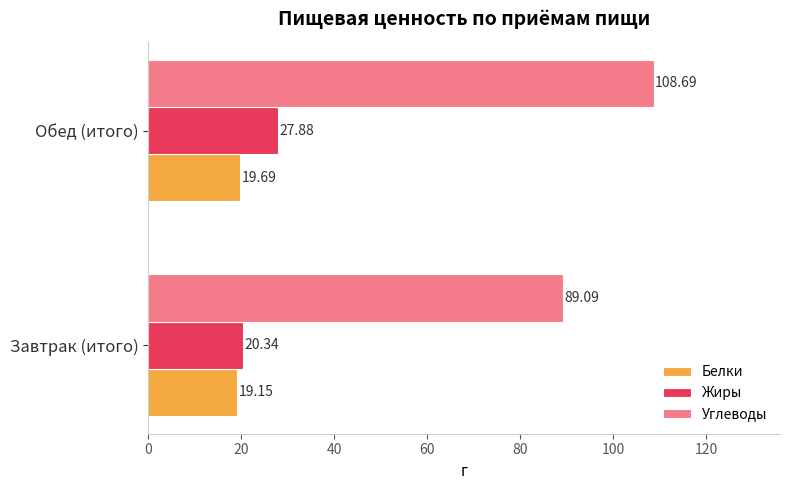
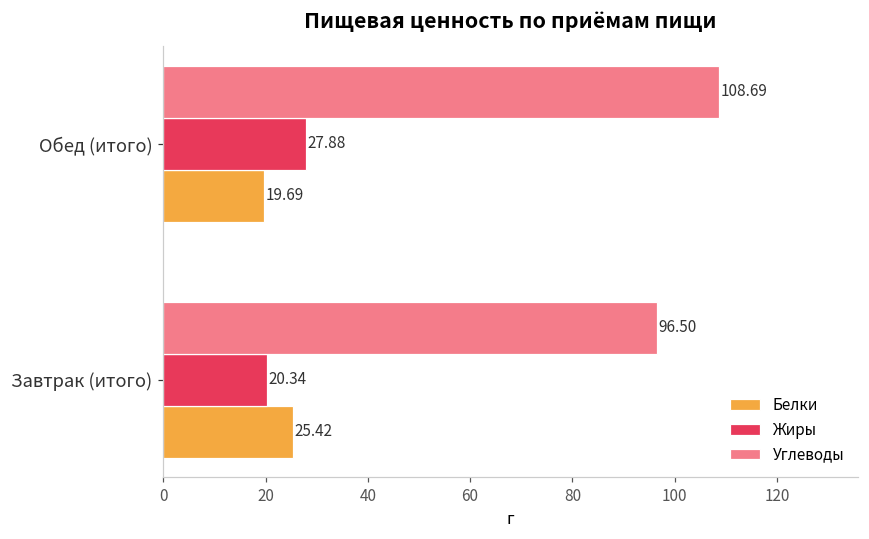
Углеводы, Завтрак (итого): 89.09 -> 96.50
Белки, Завтрак (итого): 19.15 -> 25.42
